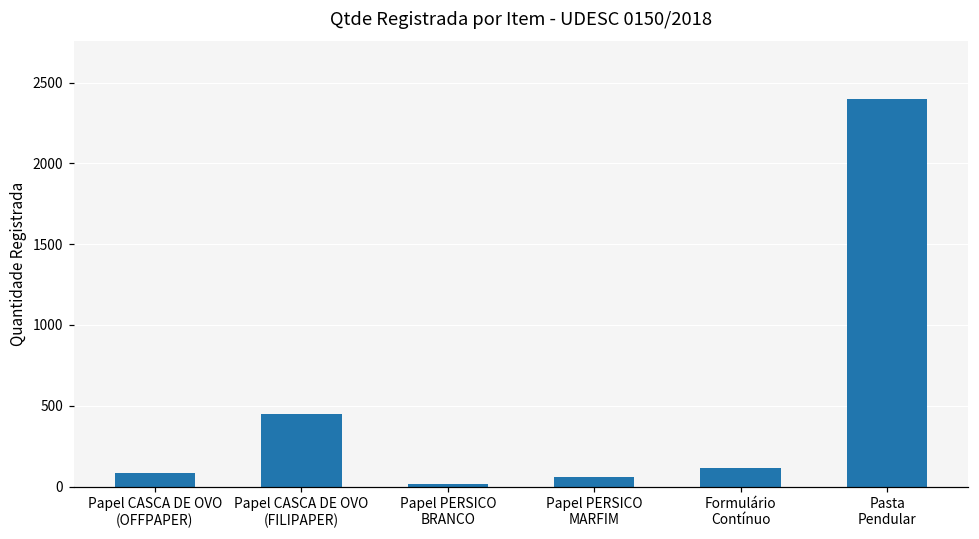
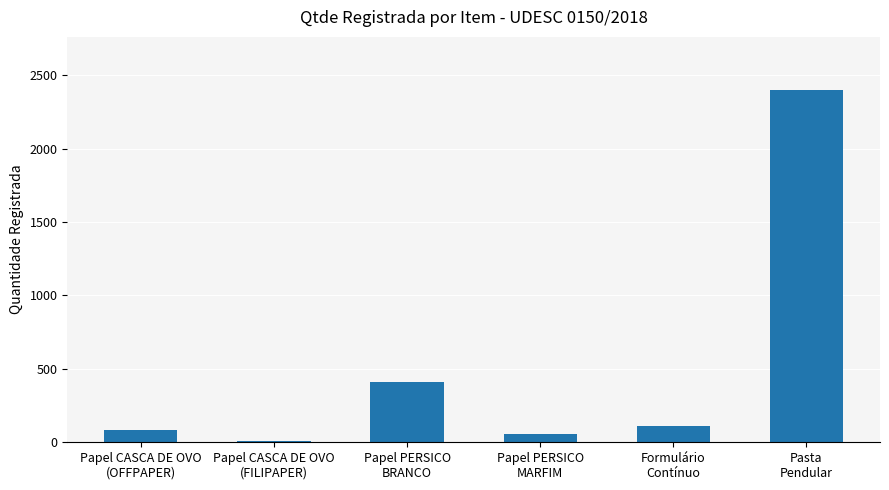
Papel CASCA DE OVO (FILIPAPER): 450 -> 10
Papel PERSICO BRANCO: 20 -> 410
